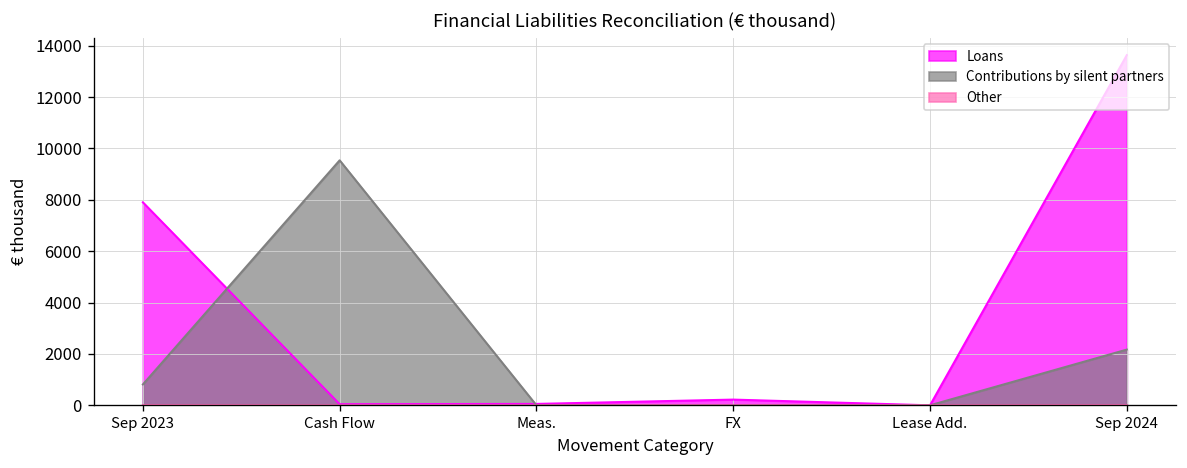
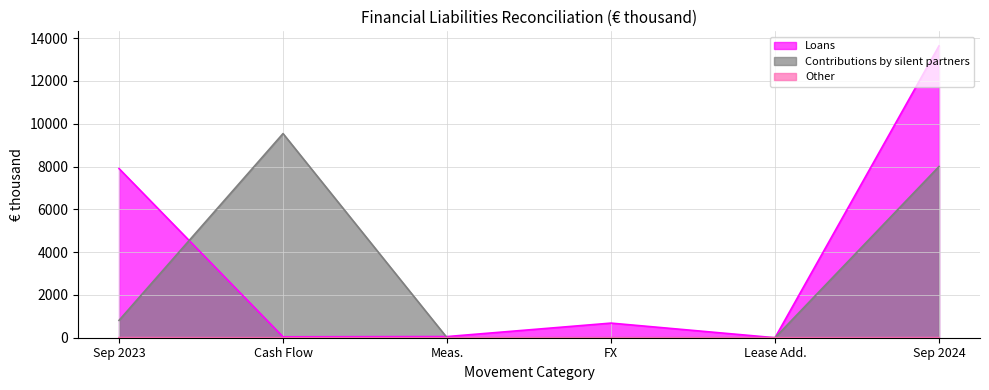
Loans, FX: 200 -> 700
Contributions by silent partners, Sep 2024: 2200 -> 8000
